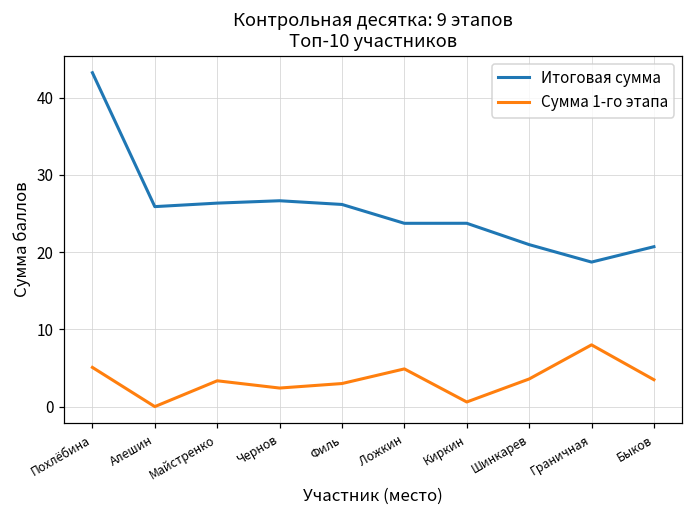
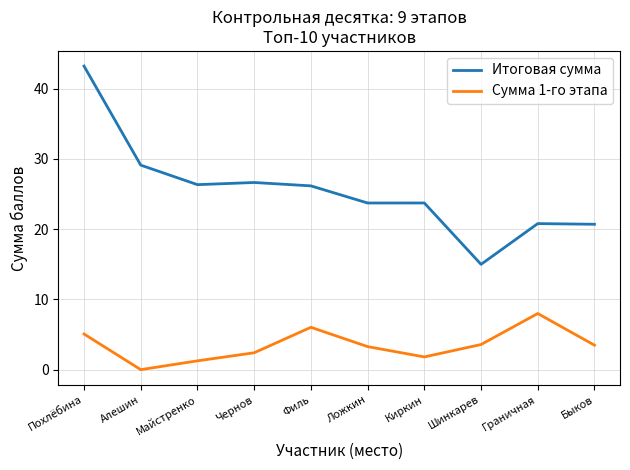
Итоговая сумма, Алешин: 26 -> 29
Сумма 1-го этапа, Майстренко: 3 -> 1
Сумма 1-го этапа, Филь: 3 -> 6
Сумма 1-го этапа, Ложкин: 5 -> 3
Сумма 1-го этапа, Киркин: 1 -> 2
Итоговая сумма, Шинкарев: 21 -> 15
Итоговая сумма, Граничная: 19 -> 21
